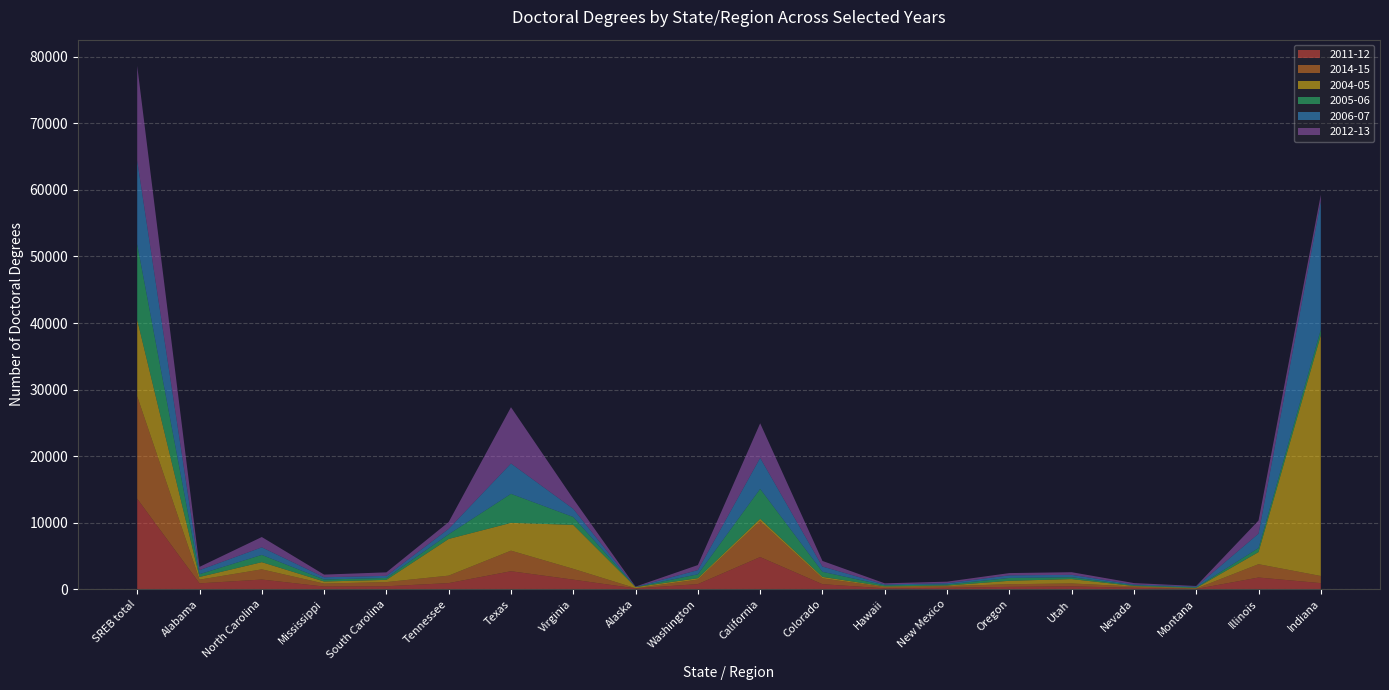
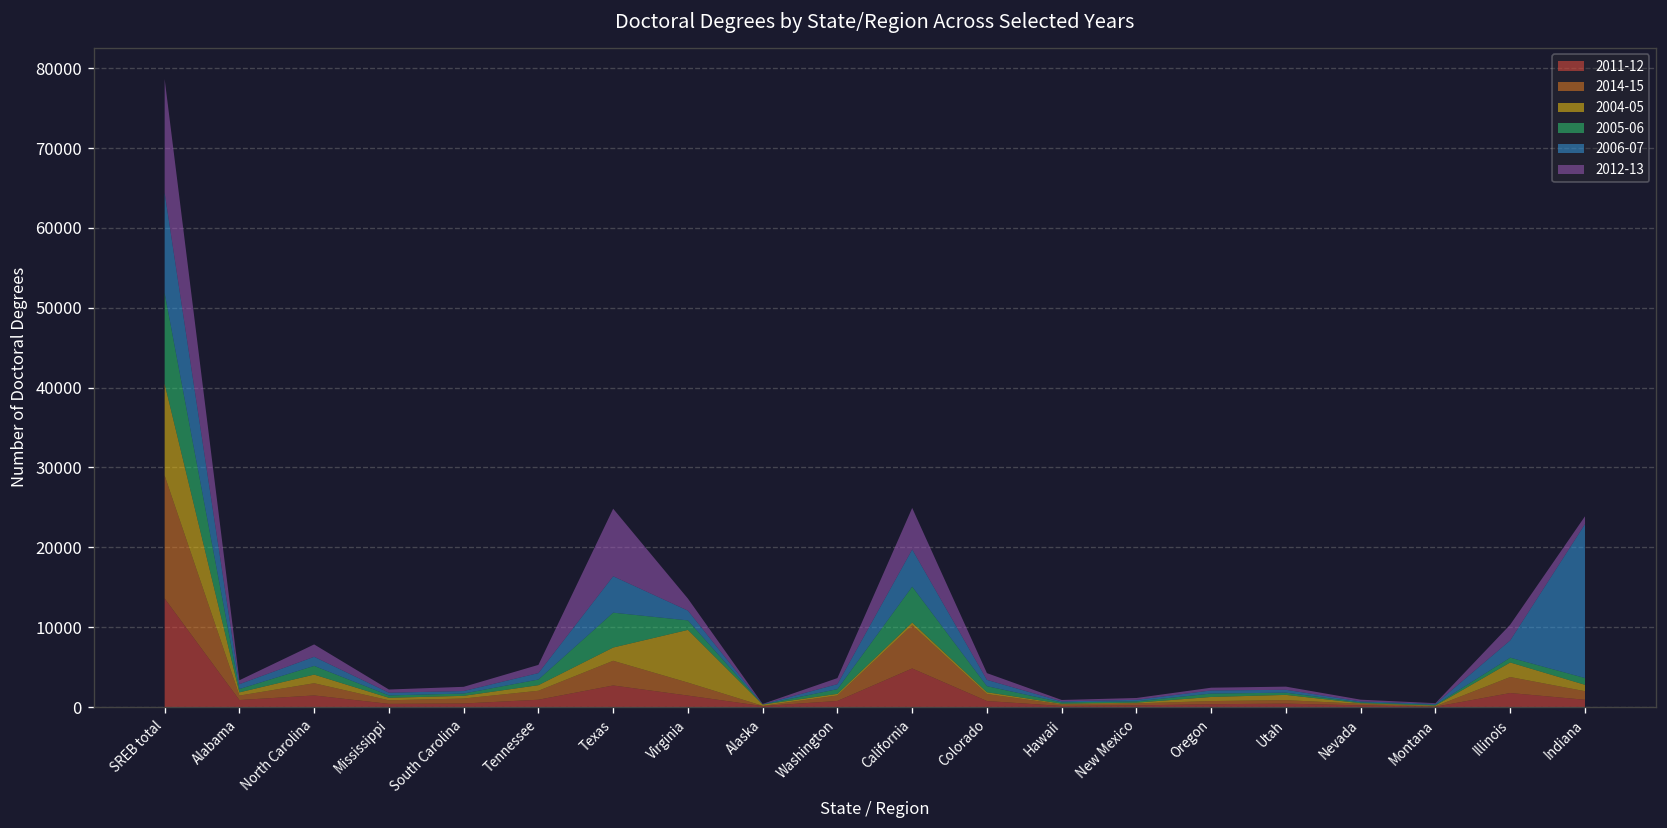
2004-05, Tennessee: 6000 -> 1000
2004-05, Texas: 4000 -> 2000
2004-05, Indiana: 36000 -> 1000
